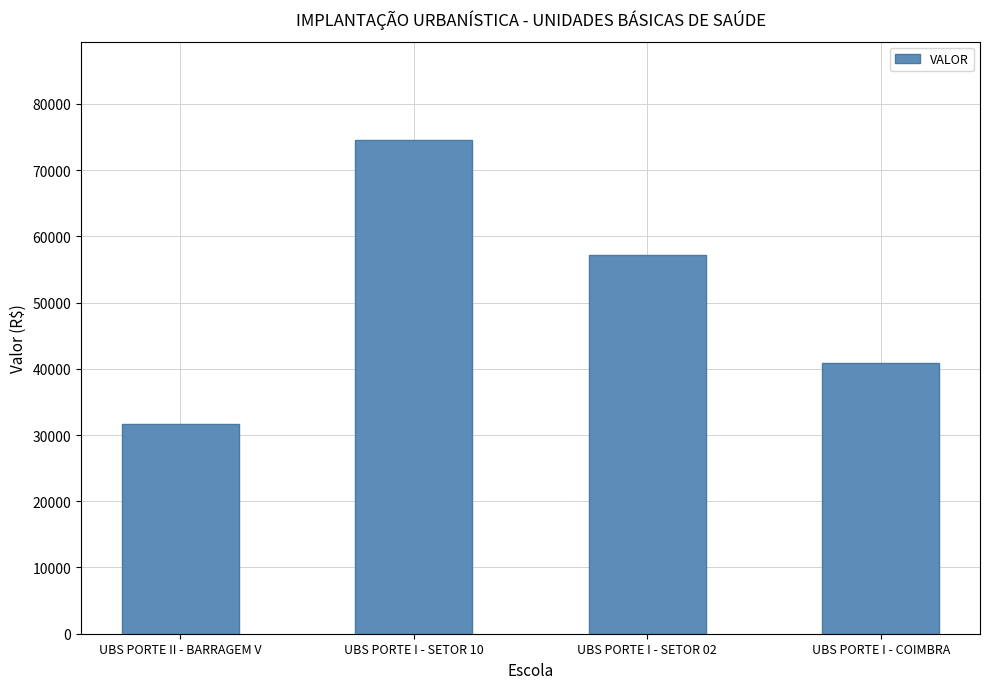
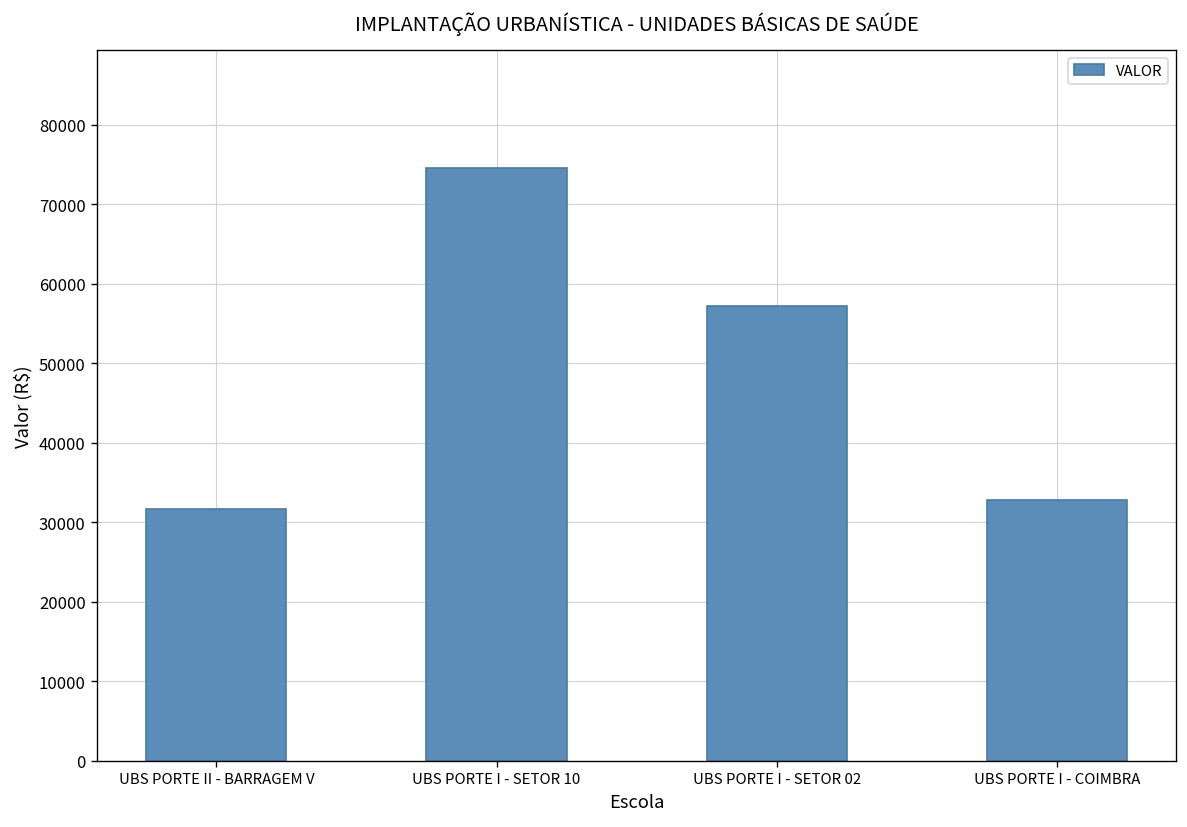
UBS PORTE I - COIMBRA: 41000 -> 33000
